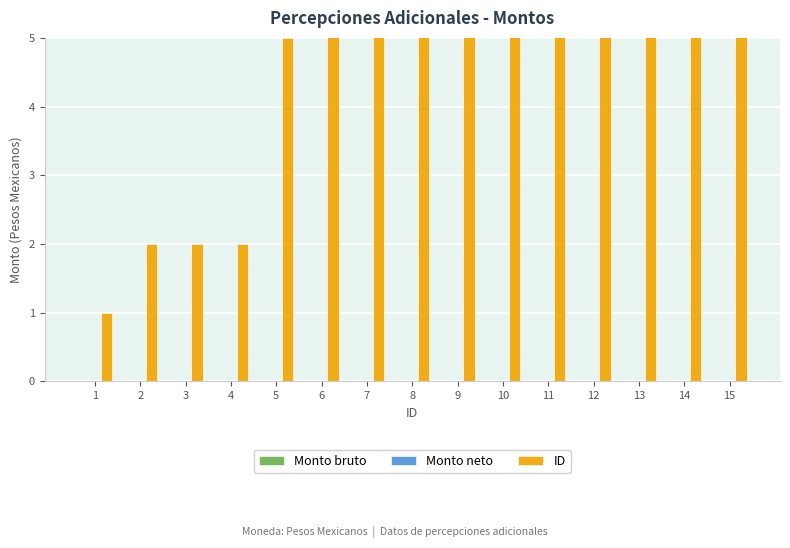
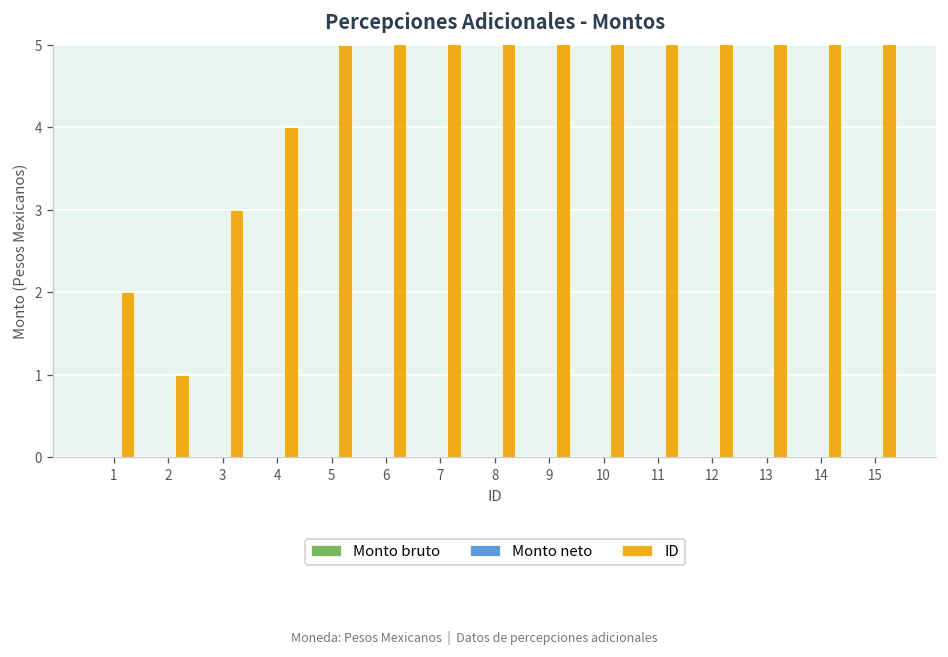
ID, 1: 1 -> 2
ID, 2: 2 -> 1
ID, 3: 2 -> 3
ID, 4: 2 -> 4
